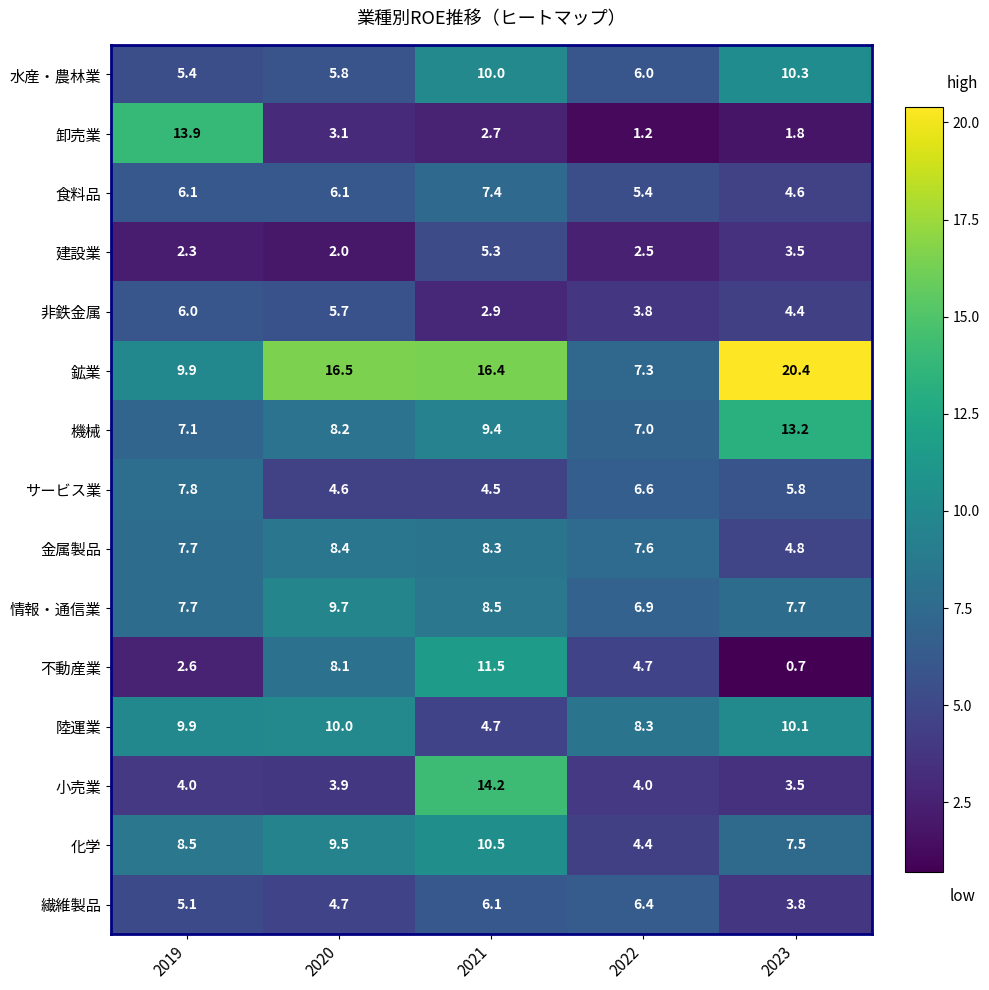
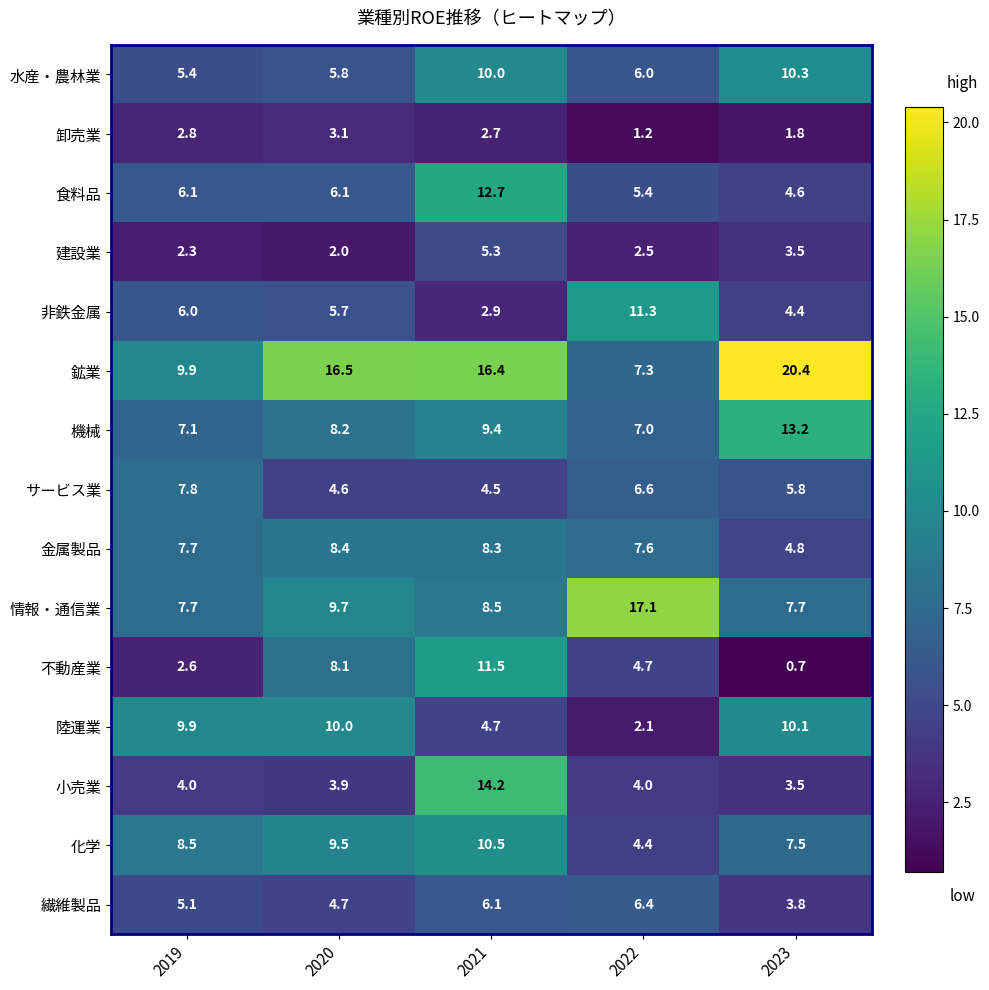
卸売業, 2019: 13.9 -> 2.8
食料品, 2021: 7.4 -> 12.7
非鉄金属, 2022: 3.8 -> 11.3
情報・通信業, 2022: 6.9 -> 17.1
陸運業, 2022: 8.3 -> 2.1
